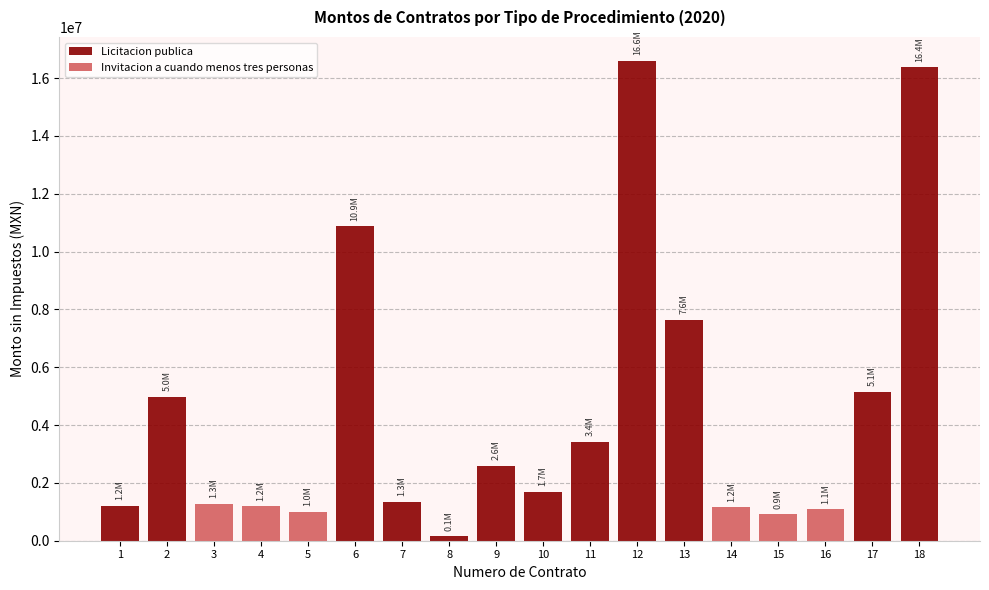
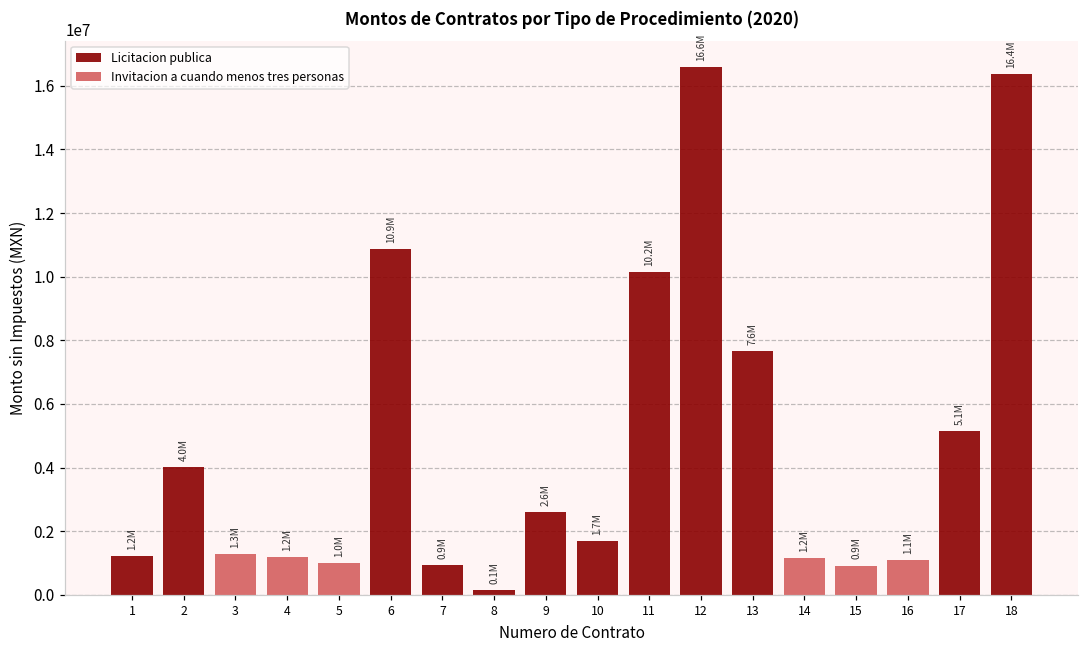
Licitacion publica, 2: 5.0M -> 4.0M
Licitacion publica, 7: 1.3M -> 0.9M
Licitacion publica, 11: 3.4M -> 10.2M
